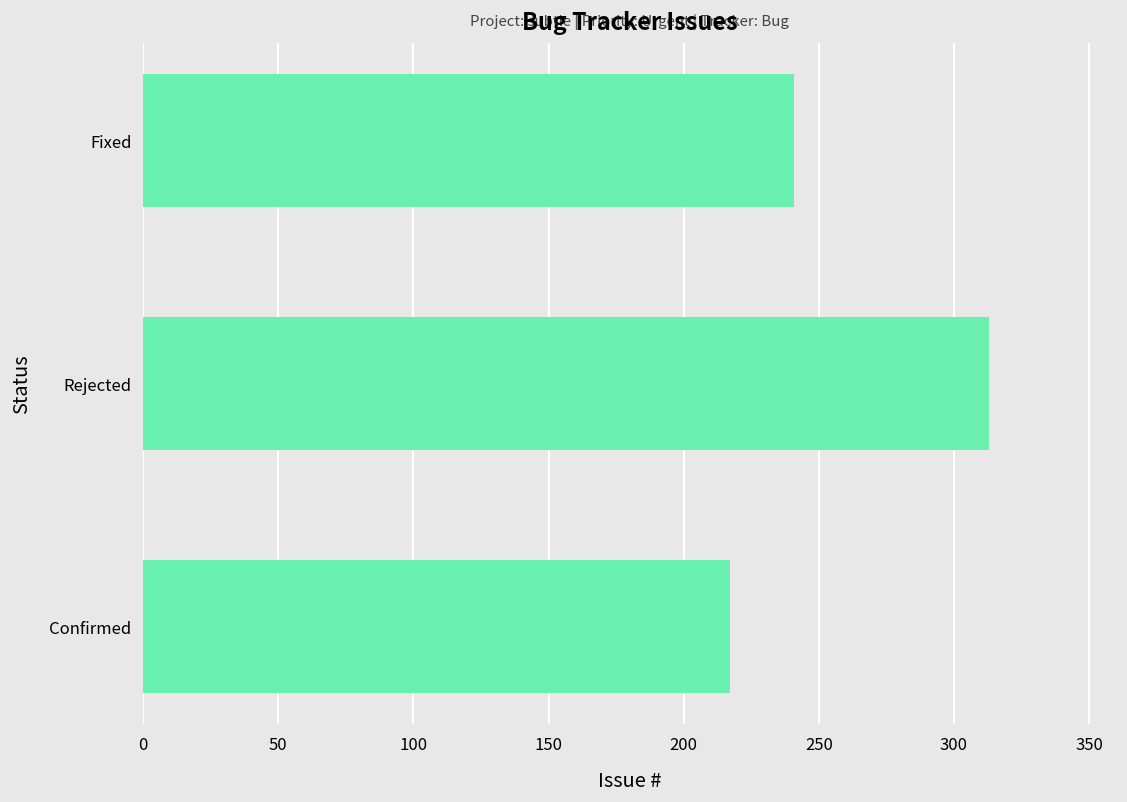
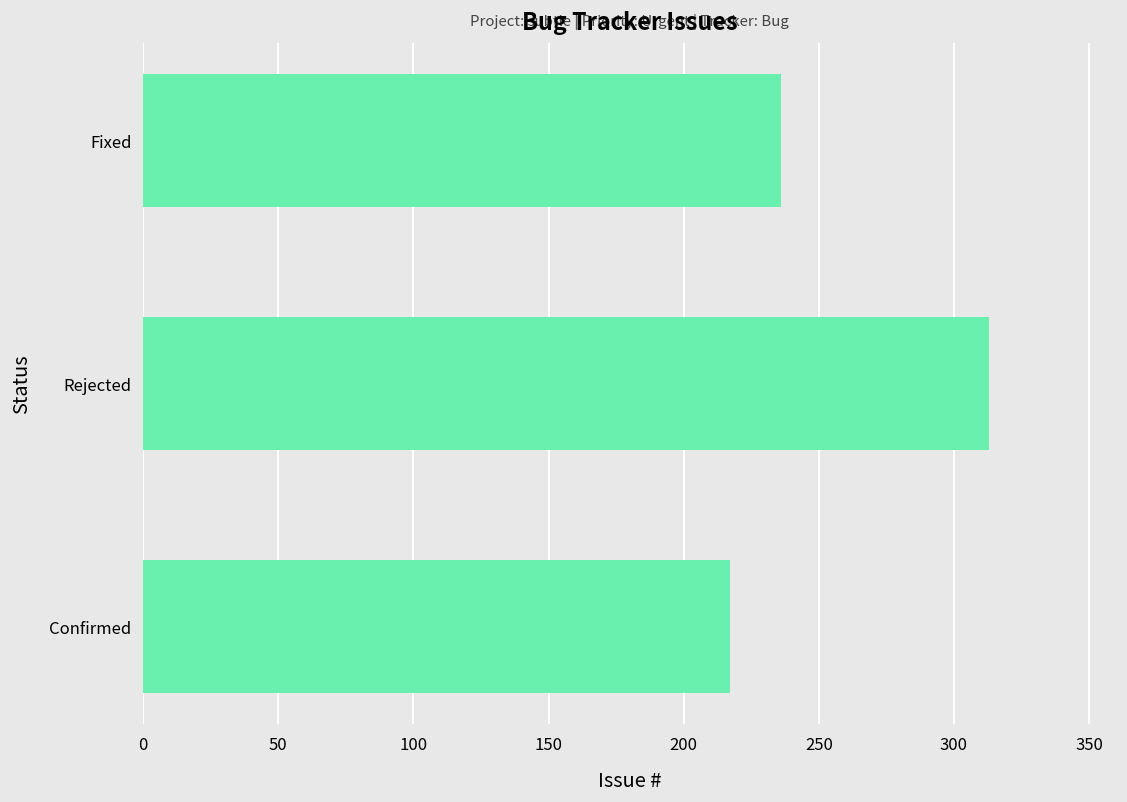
Fixed: 241 -> 236
